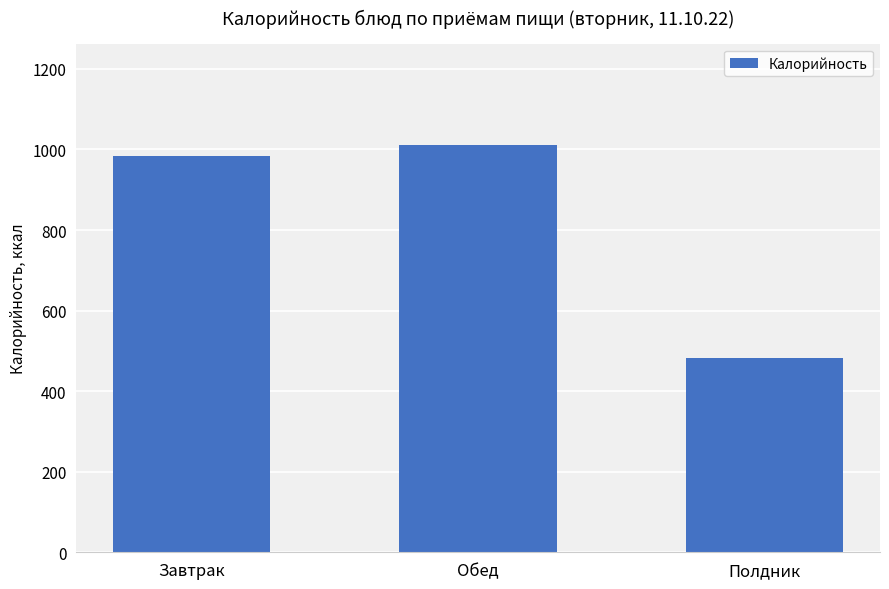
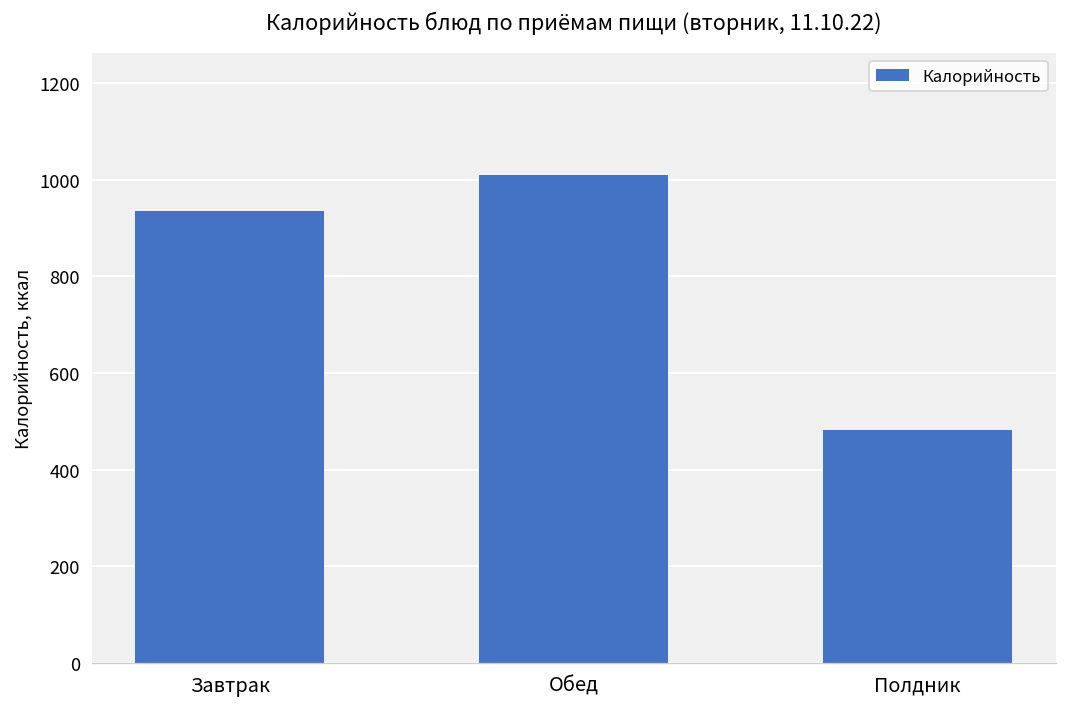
Завтрак: 980 -> 940
